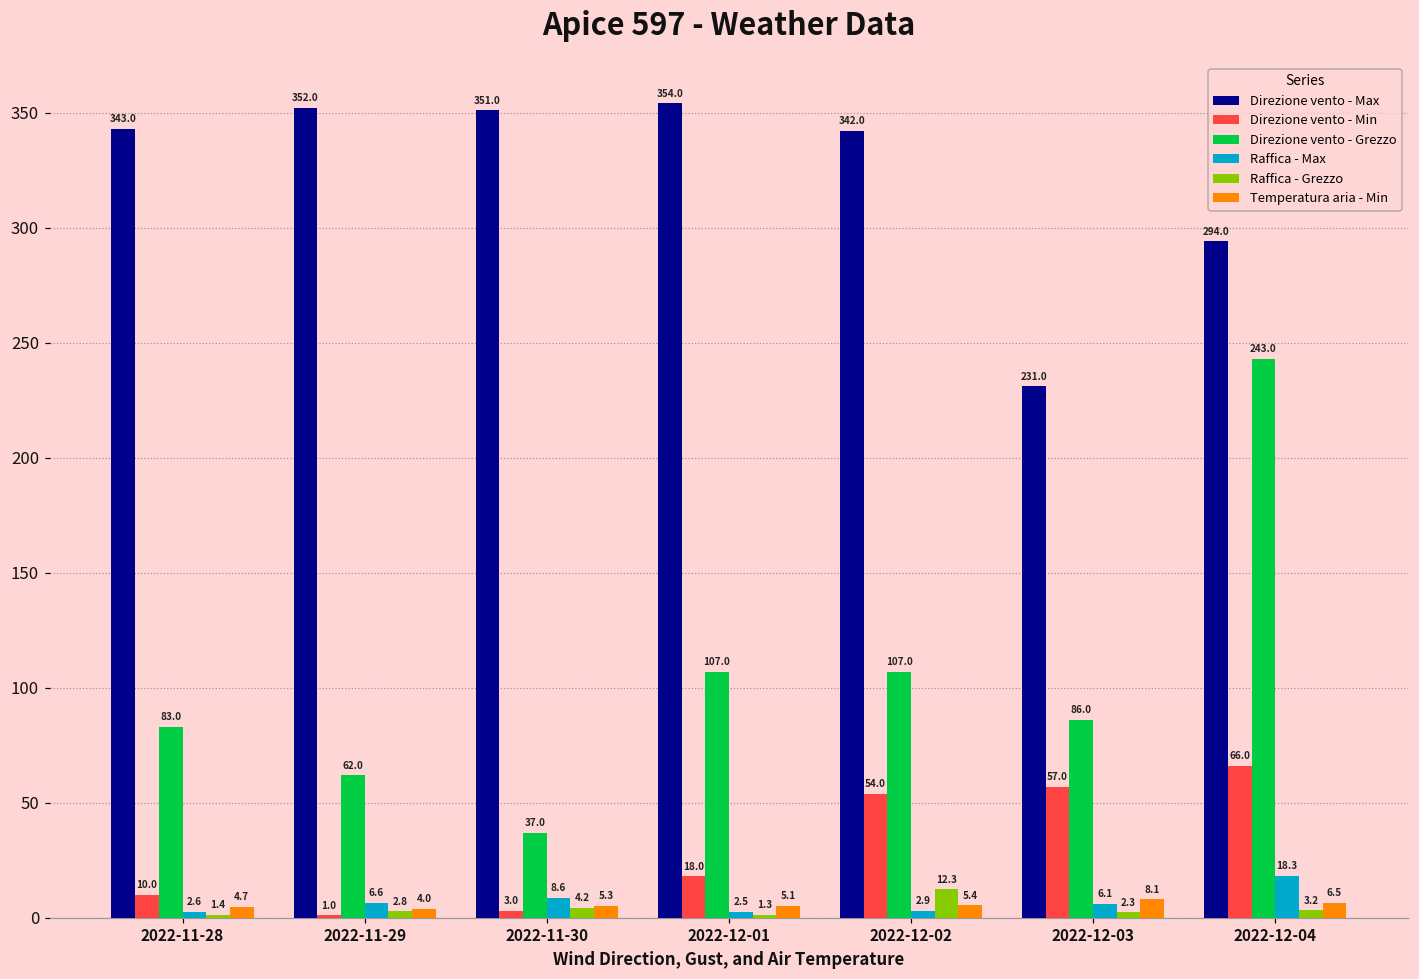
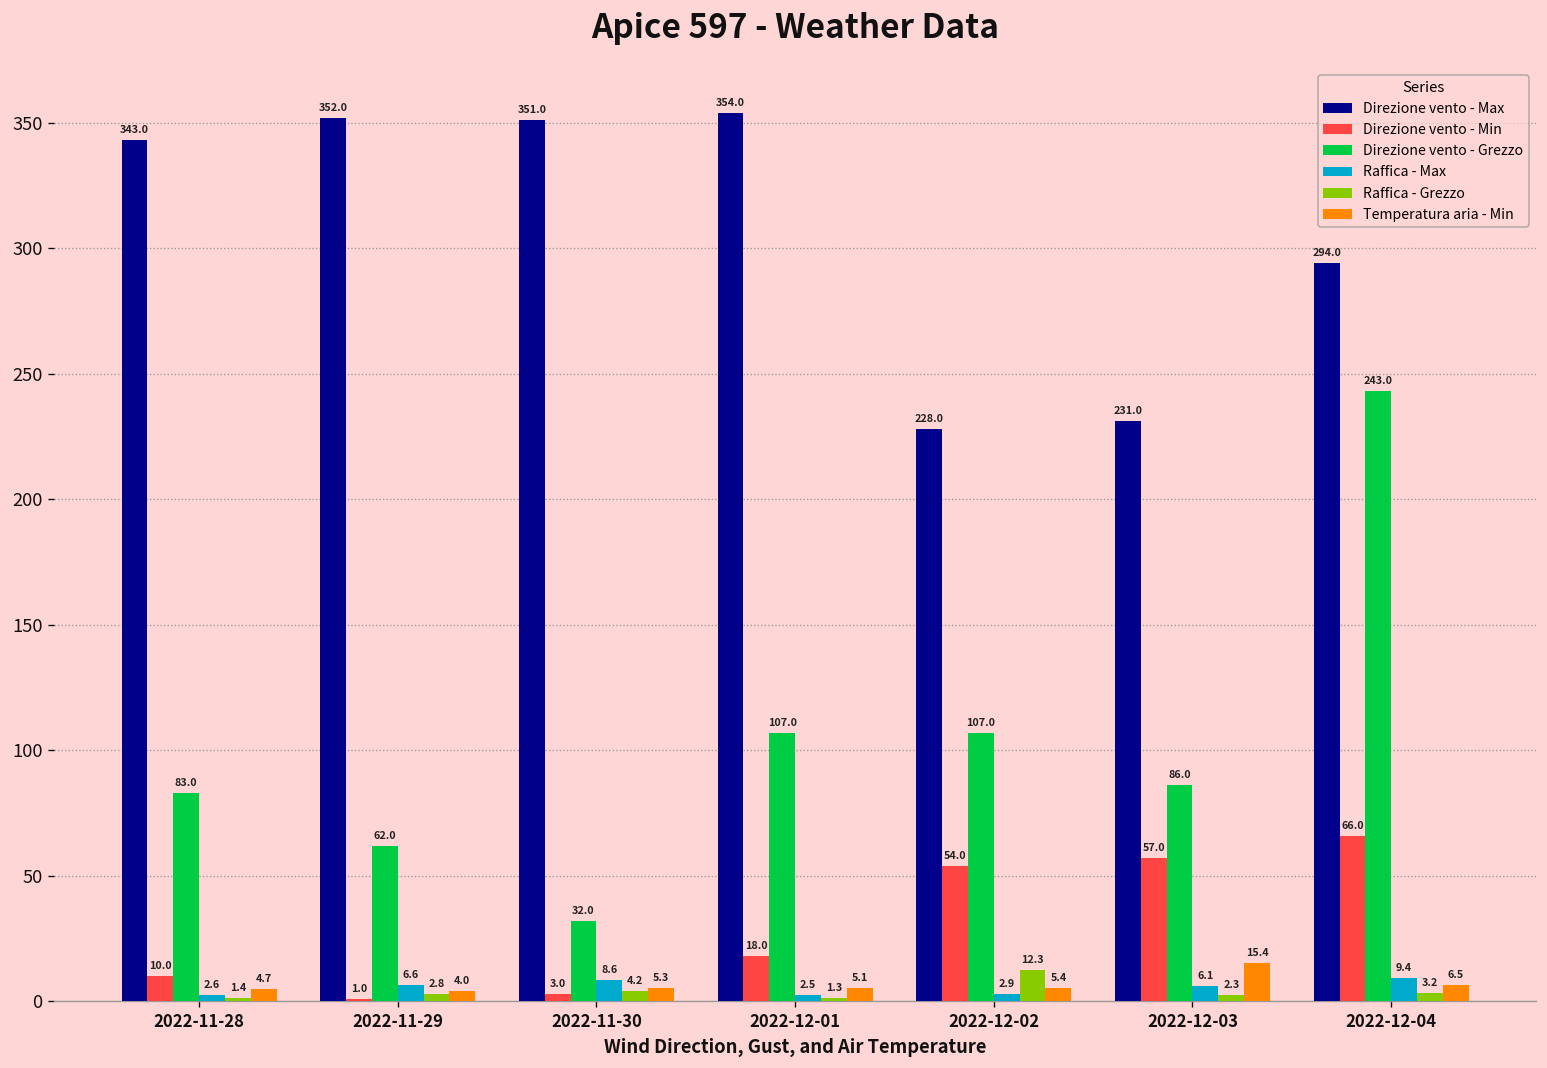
Direzione vento - Grezzo, 2022-11-30: 37.0 -> 32.0
Direzione vento - Max, 2022-12-02: 342.0 -> 228.0
Temperatura aria - Min, 2022-12-03: 8.1 -> 15.4
Raffica - Max, 2022-12-04: 18.3 -> 9.4
